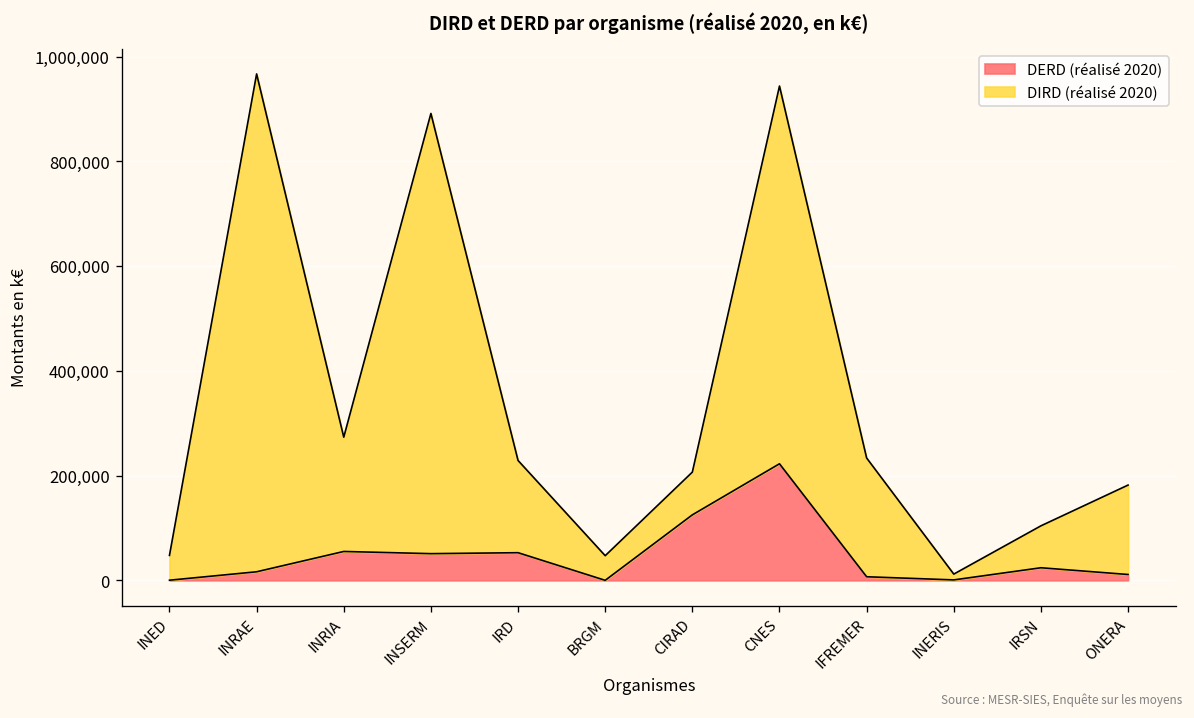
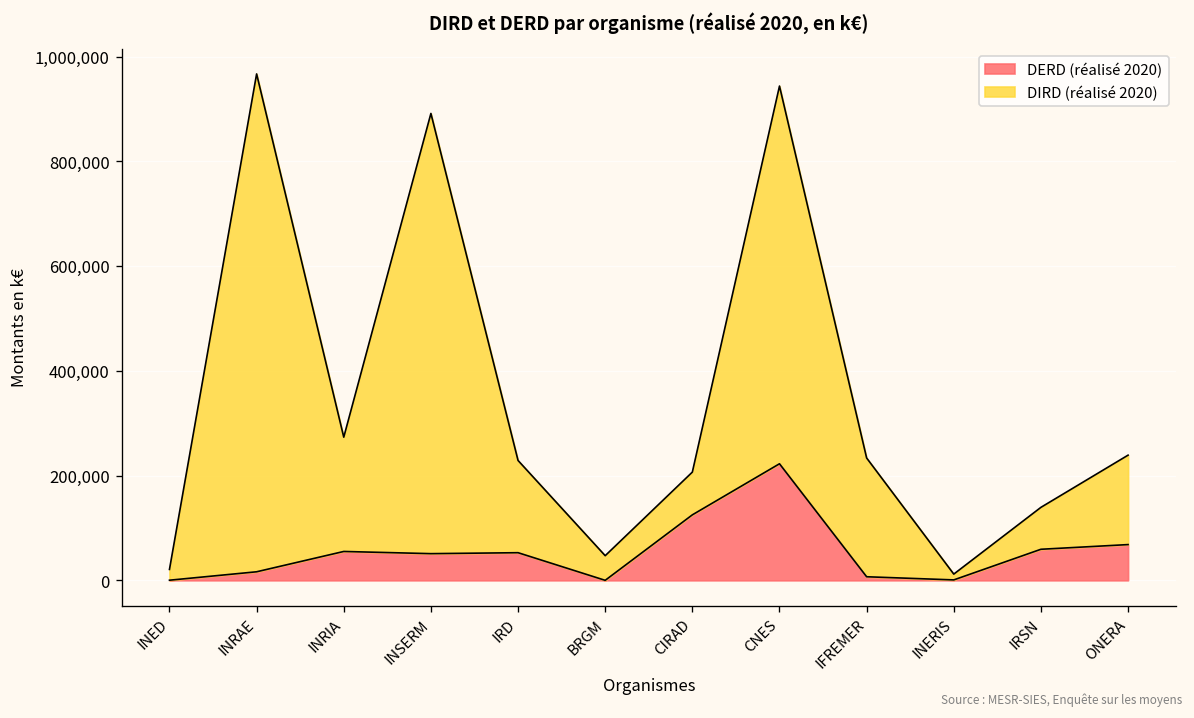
DIRD (réalisé 2020), INED: 50,000 -> 20,000
DERD (réalisé 2020), IRSN: 20,000 -> 60,000
DERD (réalisé 2020), ONERA: 10,000 -> 70,000
